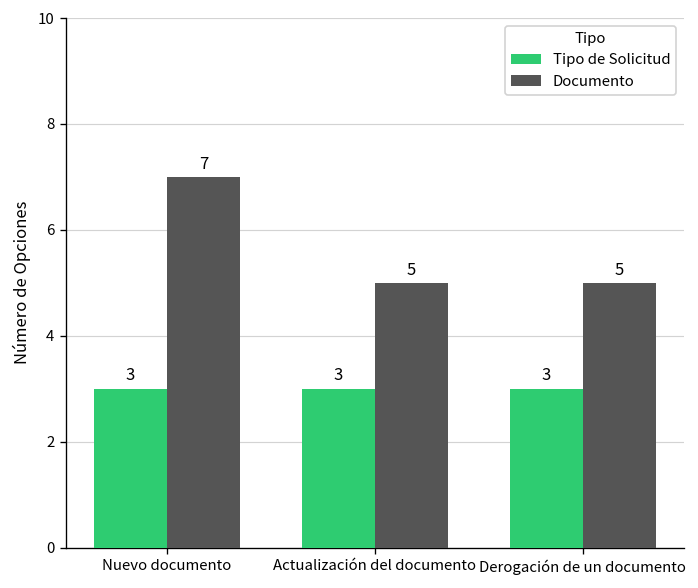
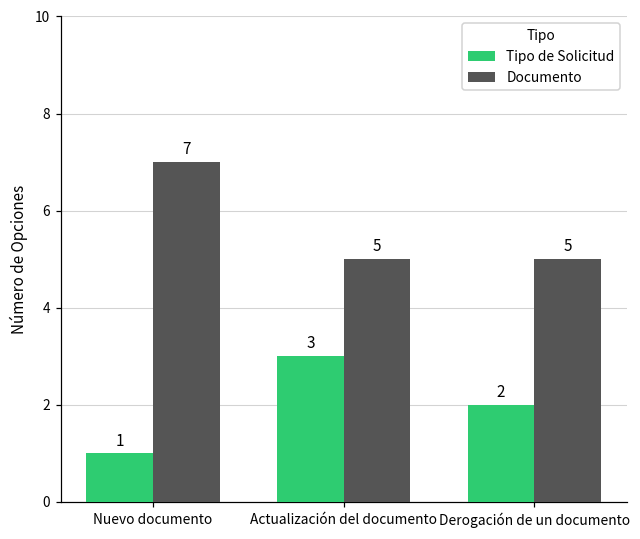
Tipo de Solicitud, Nuevo documento: 3 -> 1
Tipo de Solicitud, Derogación de un documento: 3 -> 2
